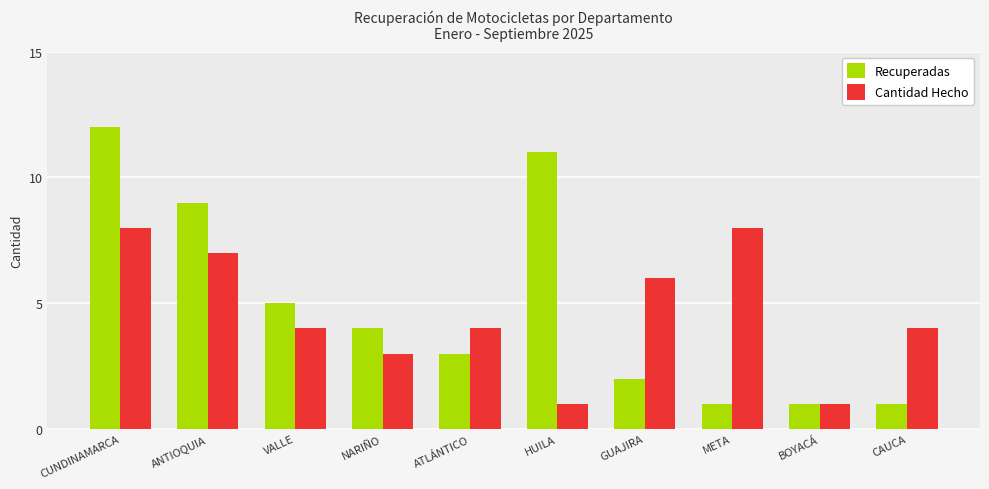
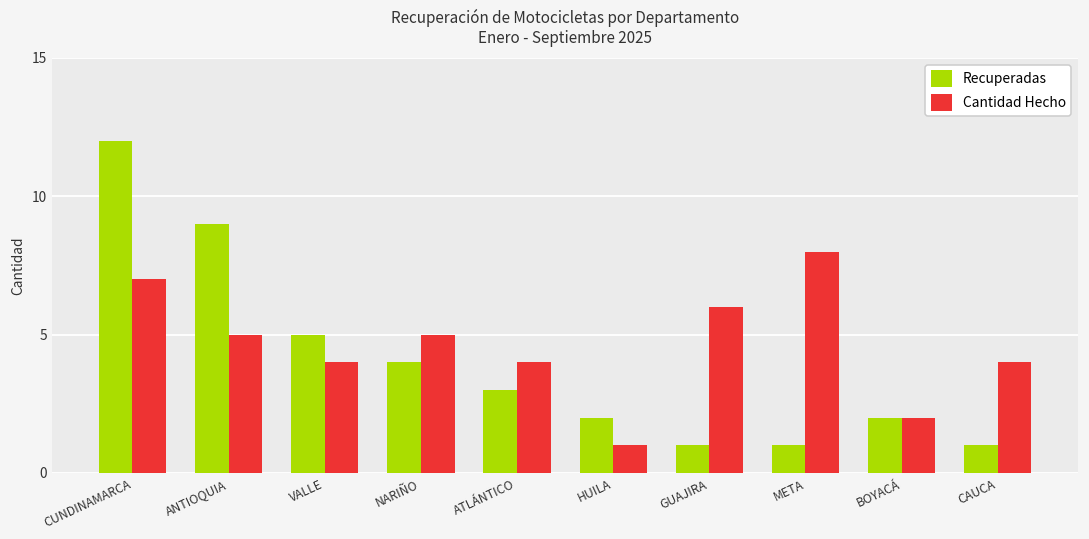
Cantidad Hecho, CUNDINAMARCA: 8 -> 7
Cantidad Hecho, ANTIOQUIA: 7 -> 5
Cantidad Hecho, NARIÑO: 3 -> 5
Recuperadas, HUILA: 11 -> 2
Recuperadas, GUAJIRA: 2 -> 1
Recuperadas, BOYACÁ: 1 -> 2
Cantidad Hecho, BOYACÁ: 1 -> 2
